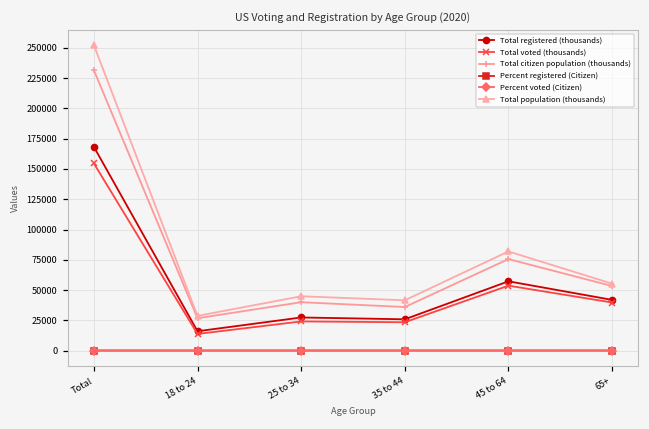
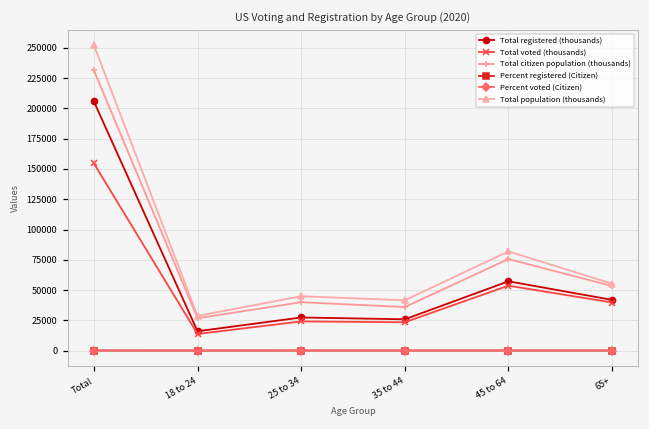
Total registered (thousands), Total: 168000 -> 206000
